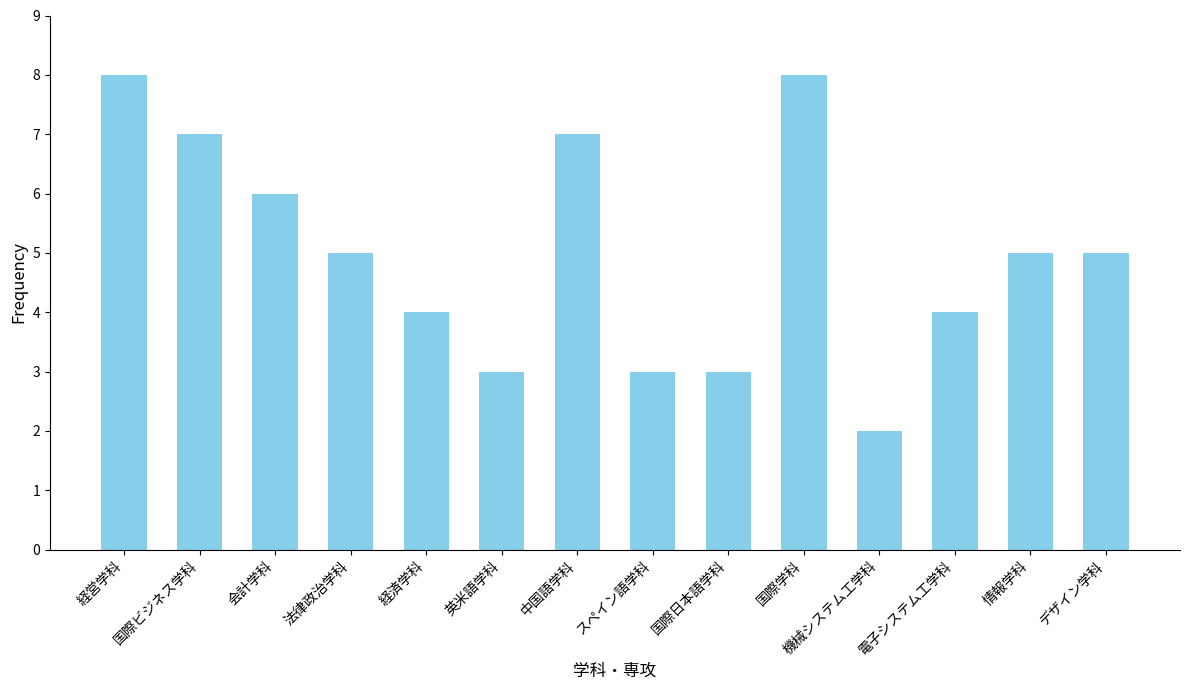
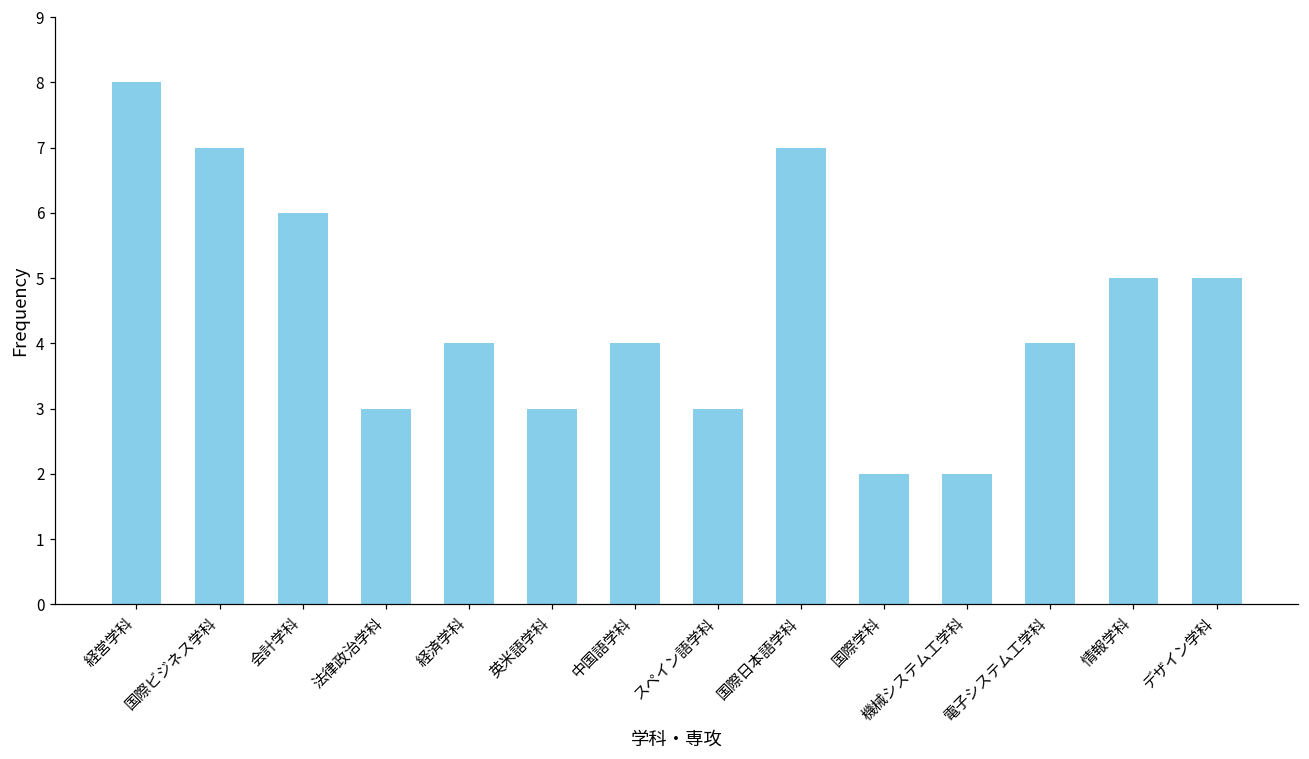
法律政治学科: 5 -> 3
中国語学科: 7 -> 4
国際日本語学科: 3 -> 7
国際学科: 8 -> 2
